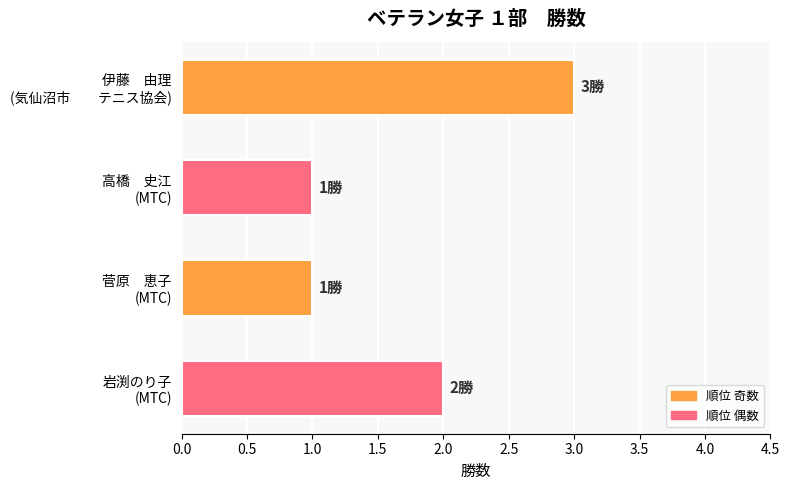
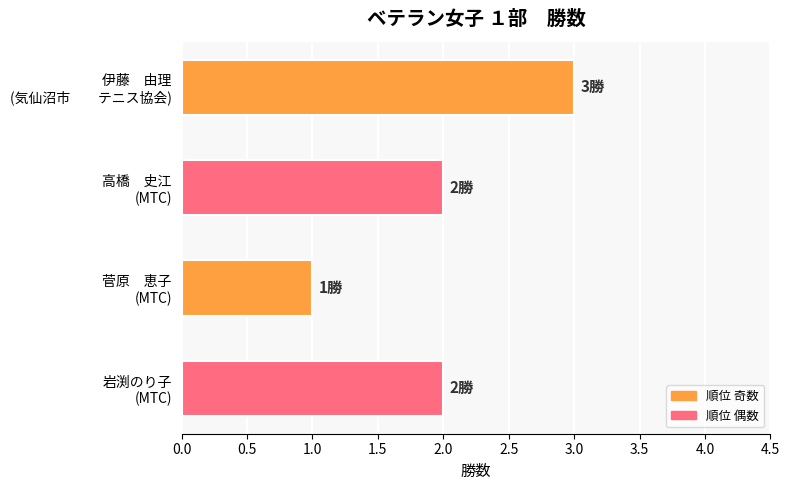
高橋 史江 (MTC): 1勝 -> 2勝
